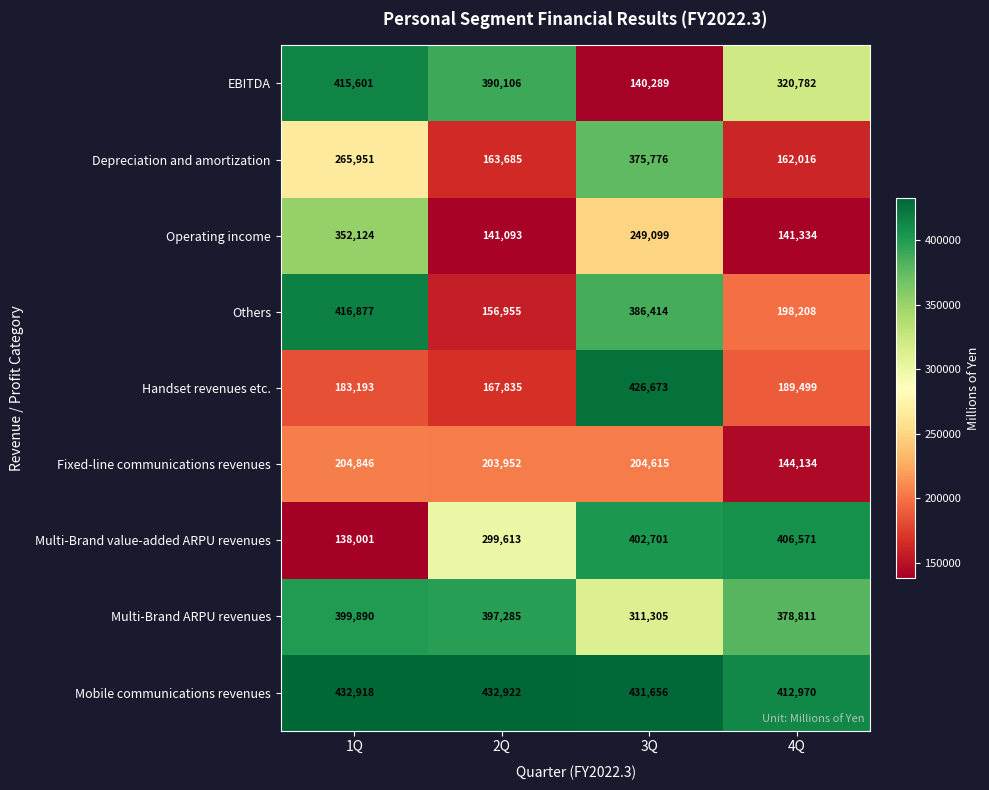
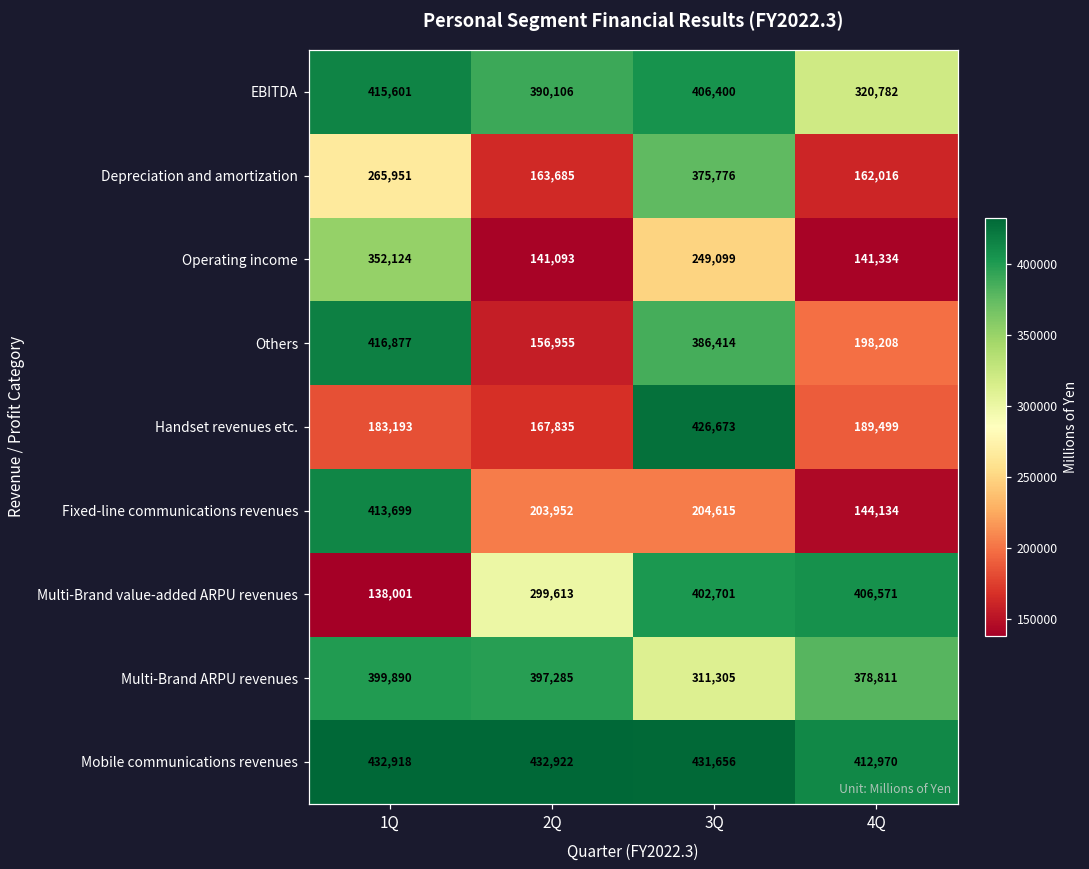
EBITDA, 3Q: 140,289 -> 406,400
Fixed-line communications revenues, 1Q: 204,846 -> 413,699
